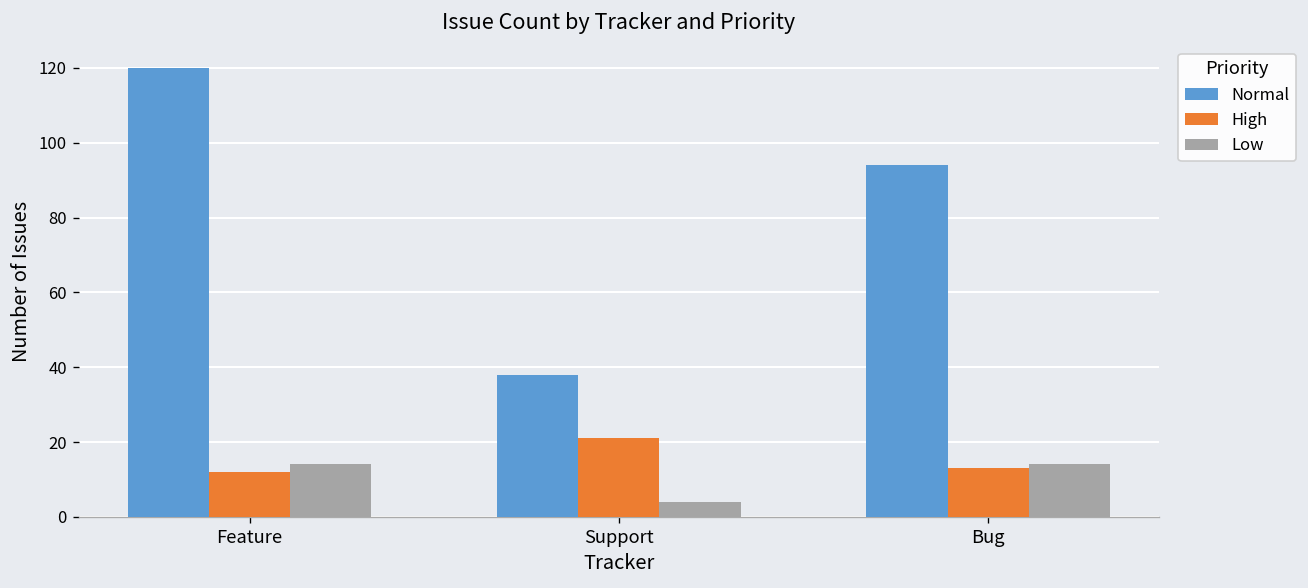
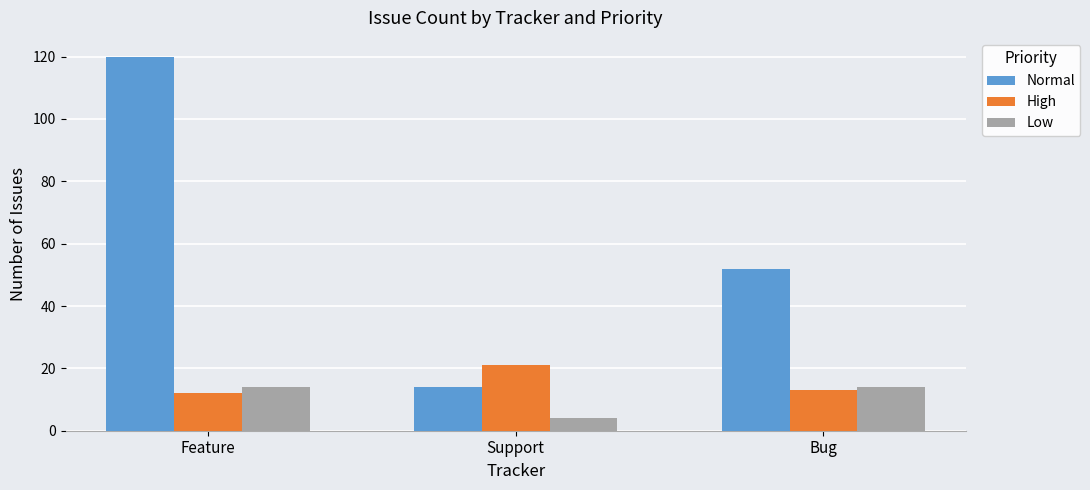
Normal, Support: 38 -> 14
Normal, Bug: 94 -> 52
